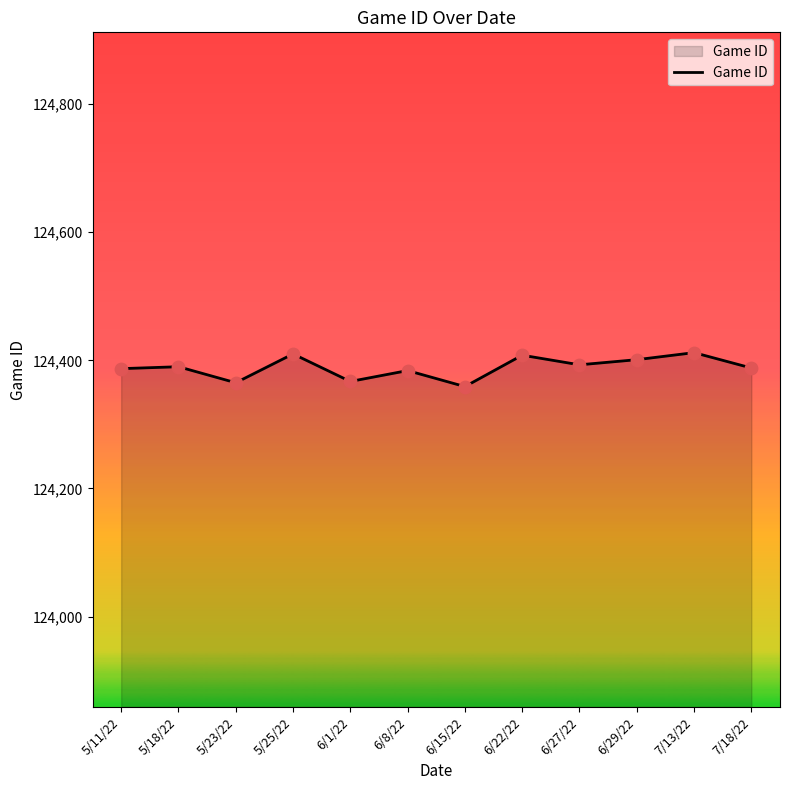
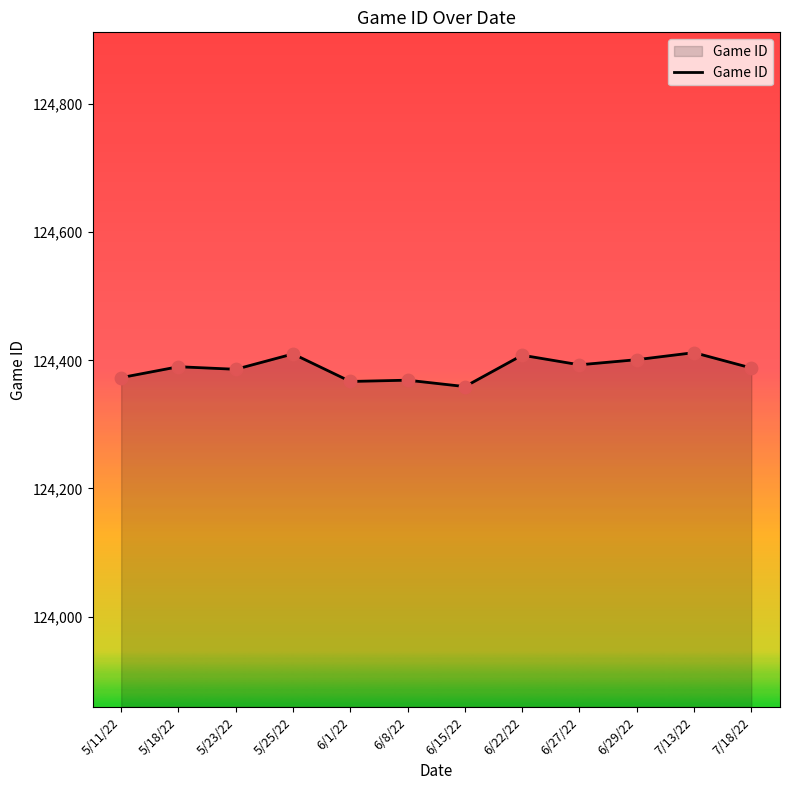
5/11/22: 124,390 -> 124,370
5/23/22: 124,370 -> 124,390
6/8/22: 124,380 -> 124,370
